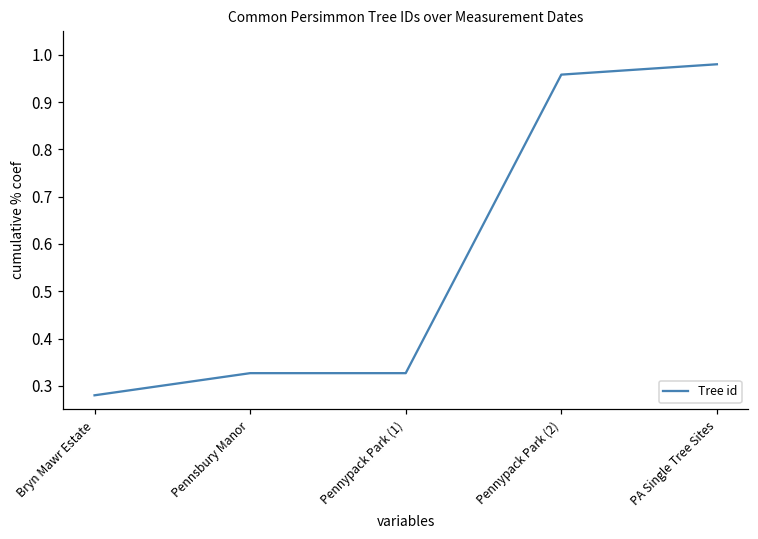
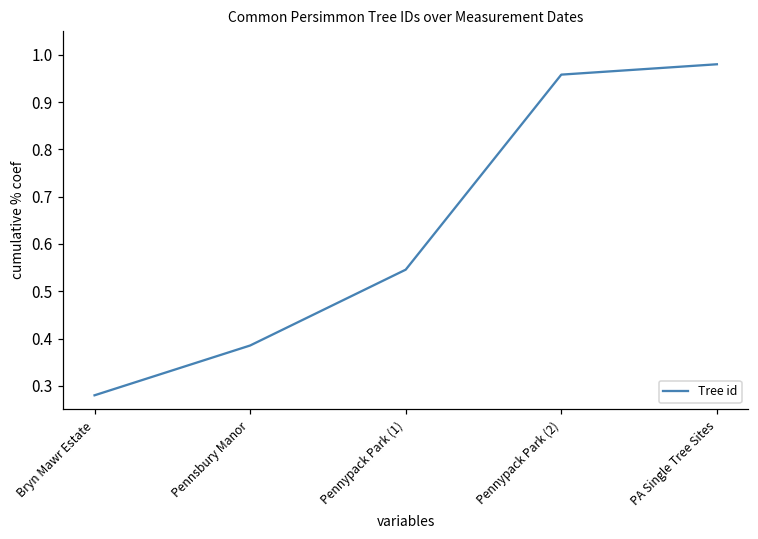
Pennsbury Manor: 0.33 -> 0.39
Pennypack Park (1): 0.33 -> 0.55
